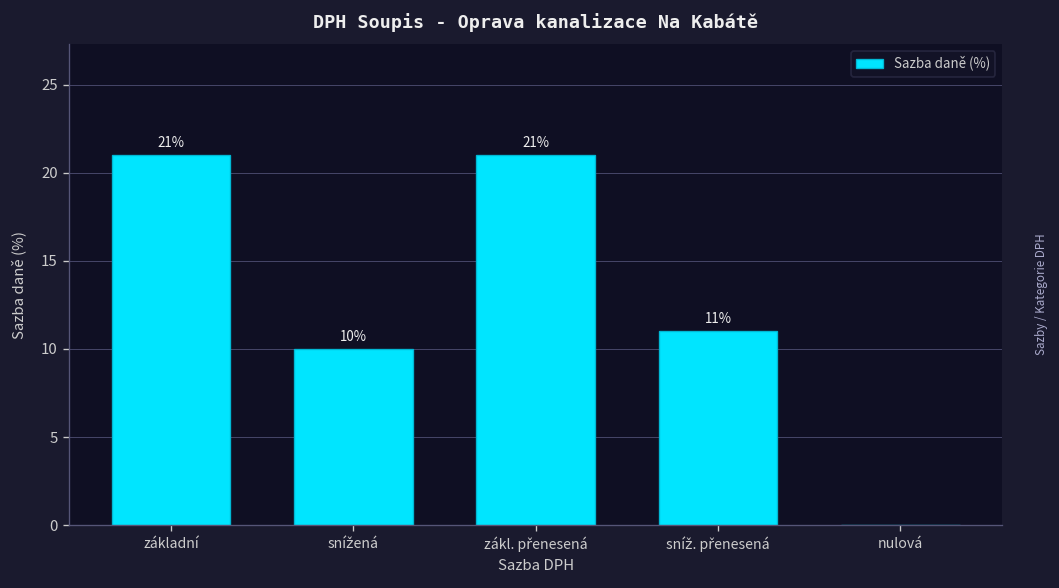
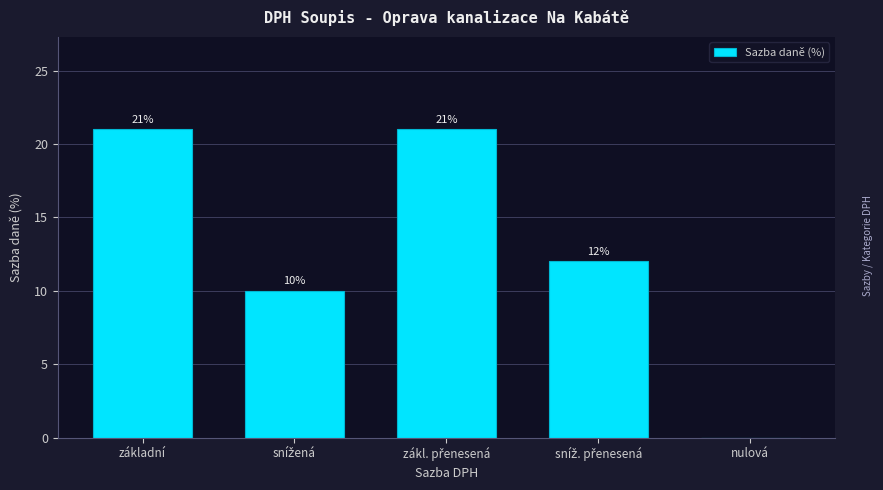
sníž. přenesená: 11% -> 12%
